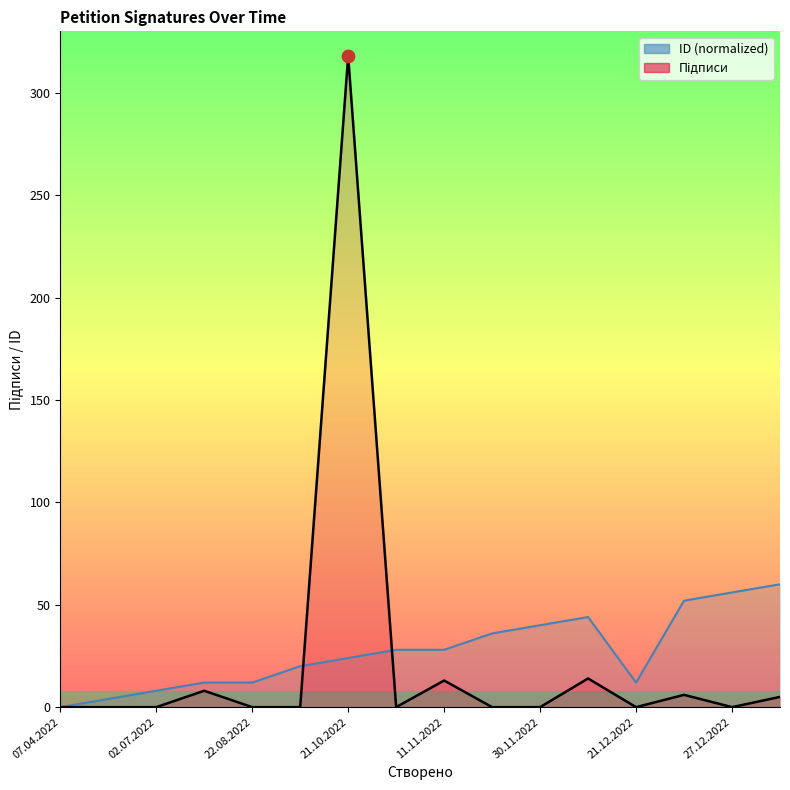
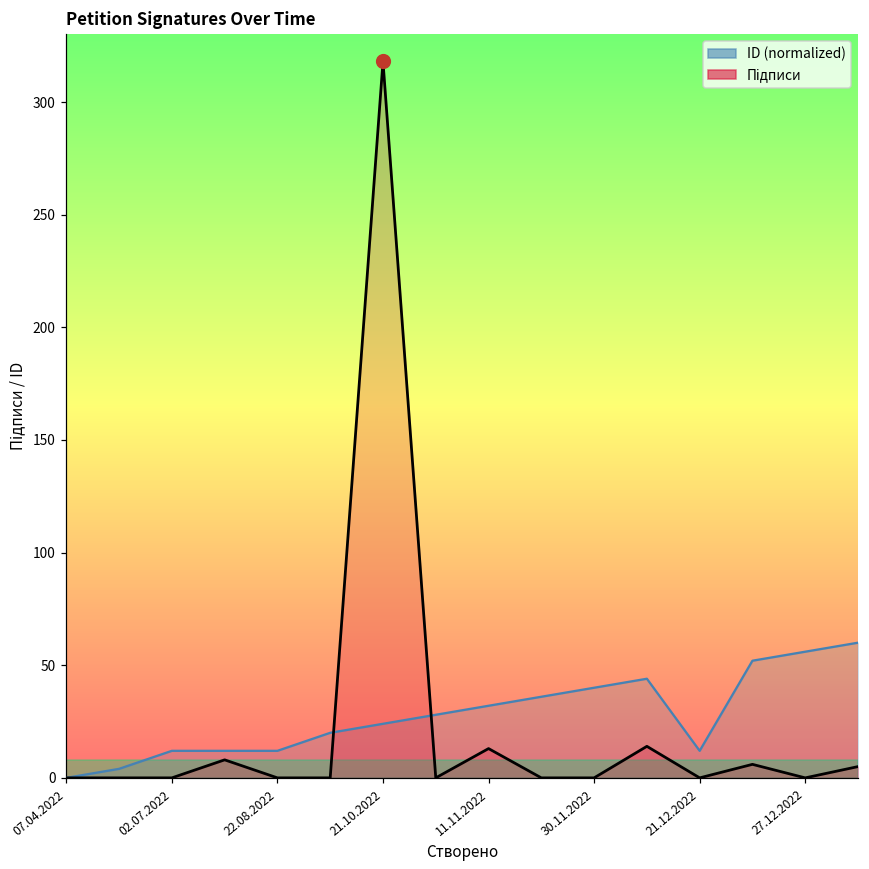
ID (normalized), 02.07.2022: 8 -> 12
ID (normalized), 11.11.2022: 28 -> 32
